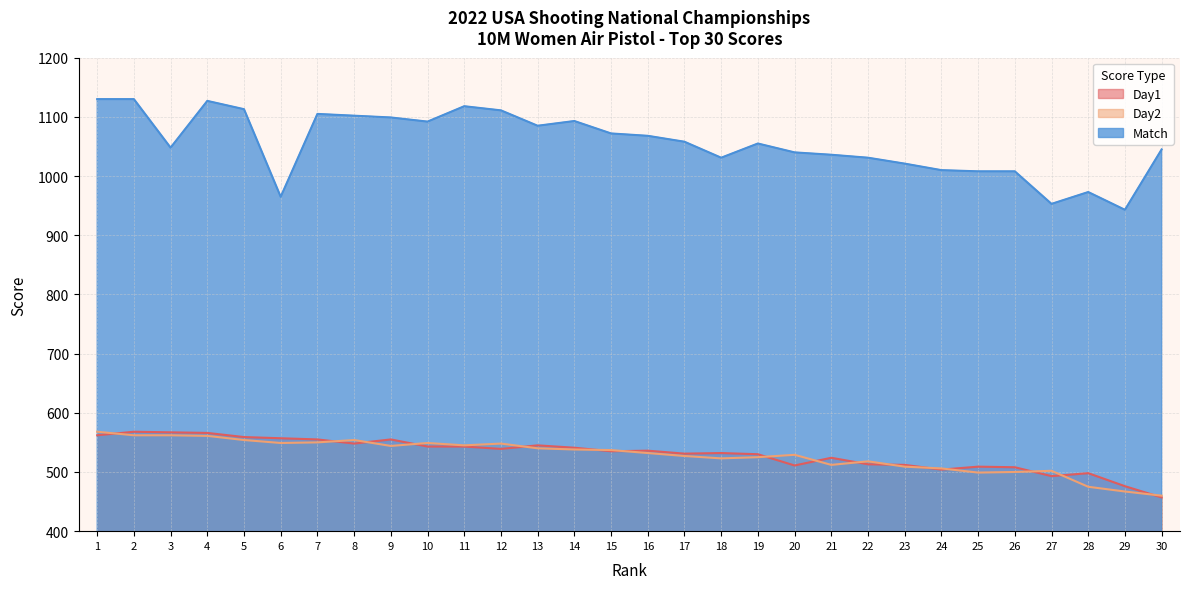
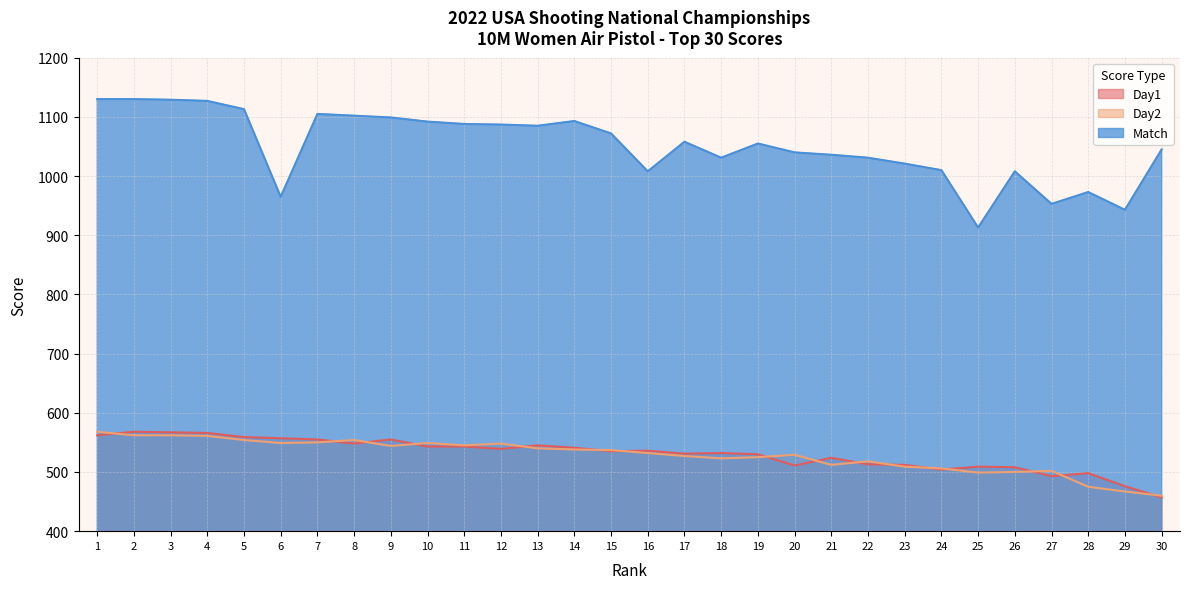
Match, 3: 1050 -> 1130
Match, 11: 1120 -> 1090
Match, 12: 1110 -> 1090
Match, 16: 1070 -> 1010
Match, 25: 1010 -> 910
